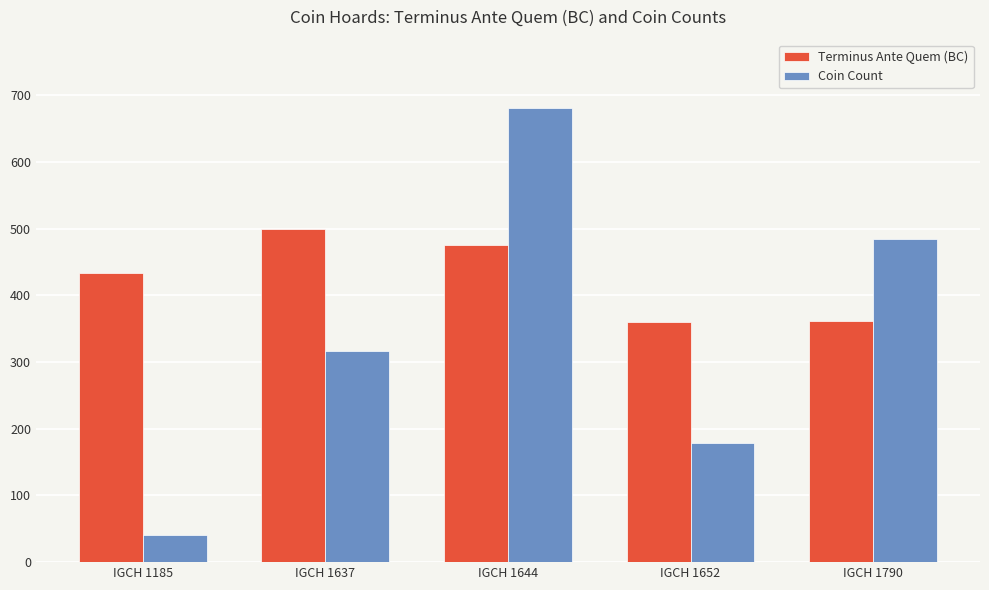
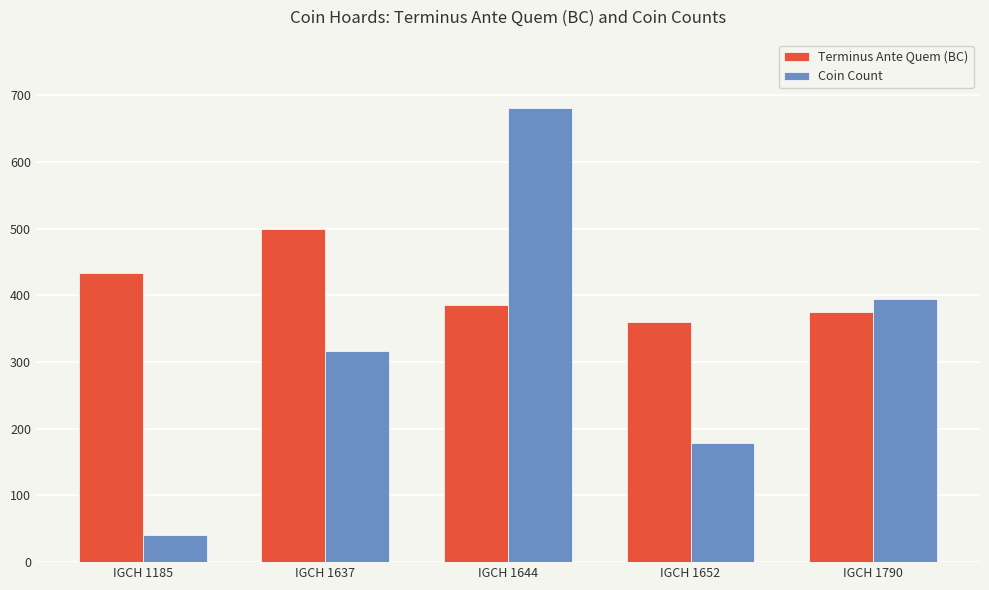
Terminus Ante Quem (BC), IGCH 1644: 480 -> 390
Terminus Ante Quem (BC), IGCH 1790: 360 -> 380
Coin Count, IGCH 1790: 480 -> 390
